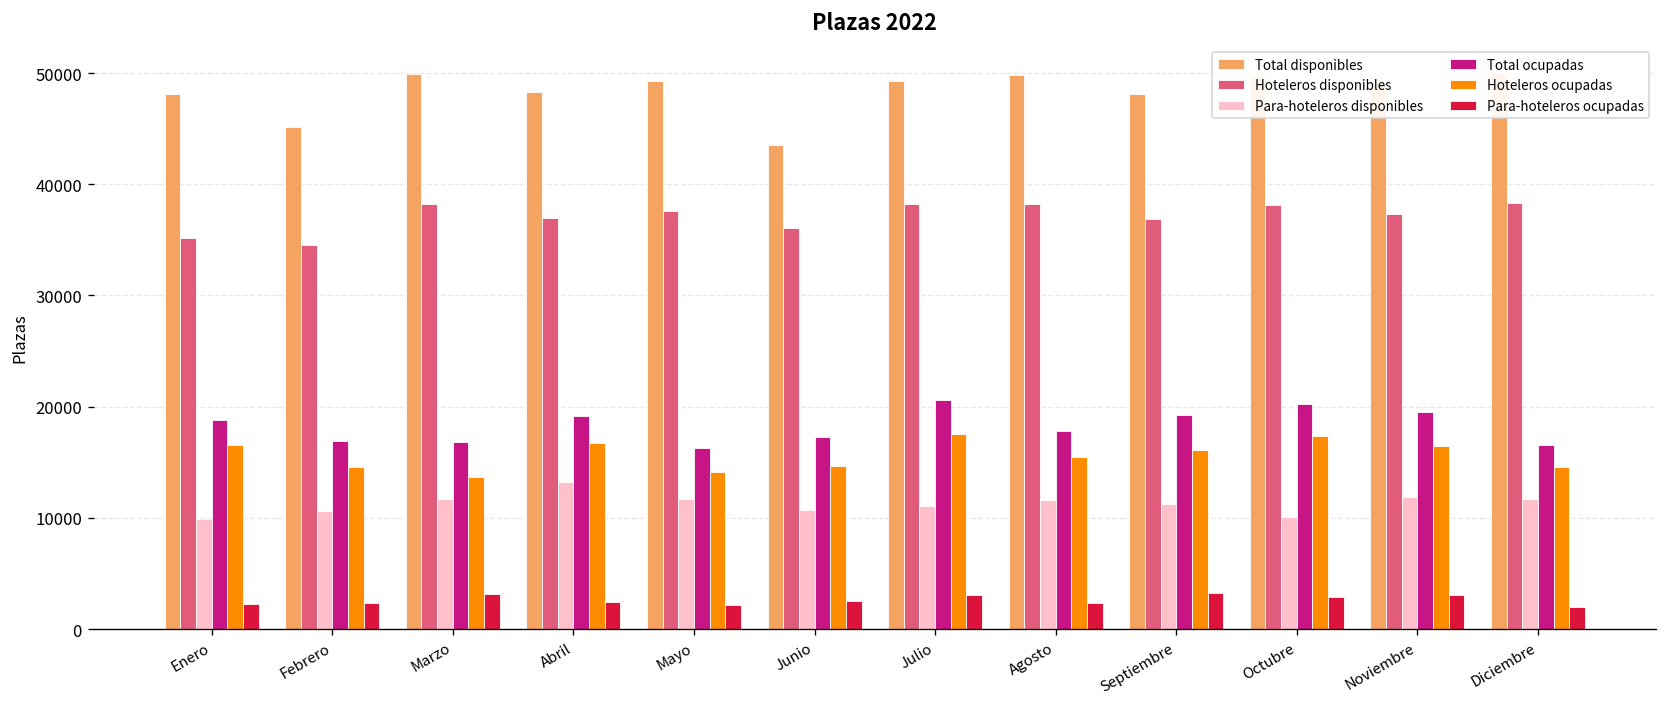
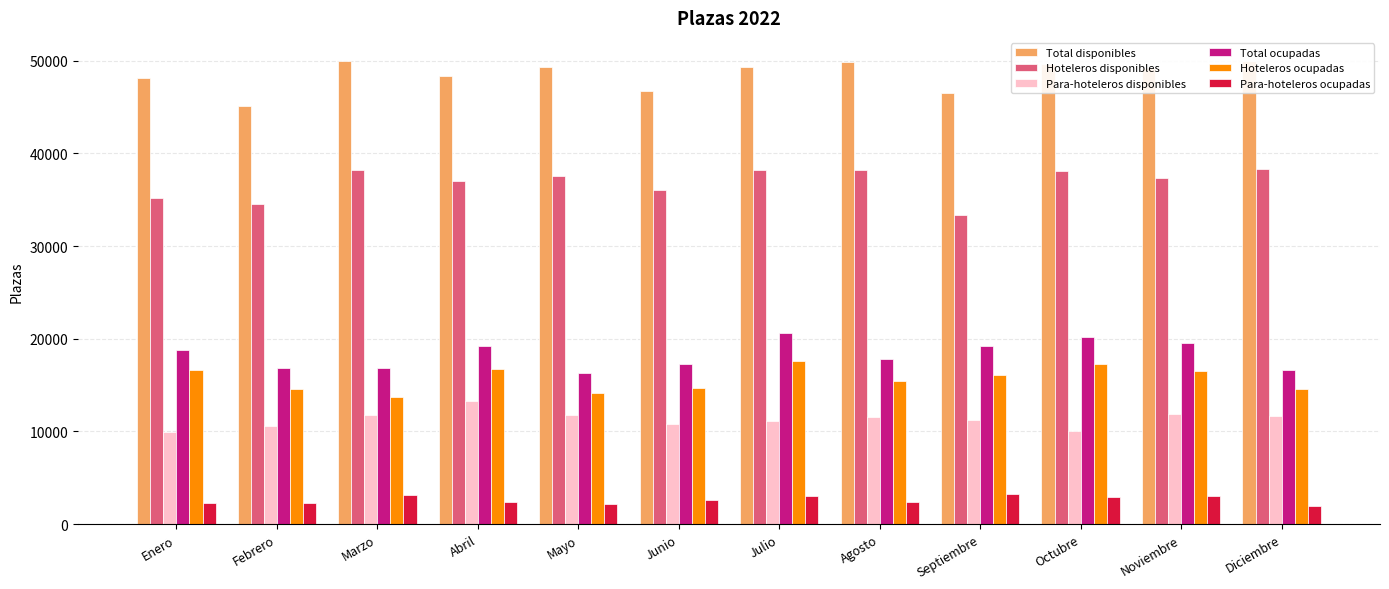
Total disponibles, Junio: 44000 -> 47000
Total disponibles, Septiembre: 48000 -> 46000
Hoteleros disponibles, Septiembre: 37000 -> 33000
